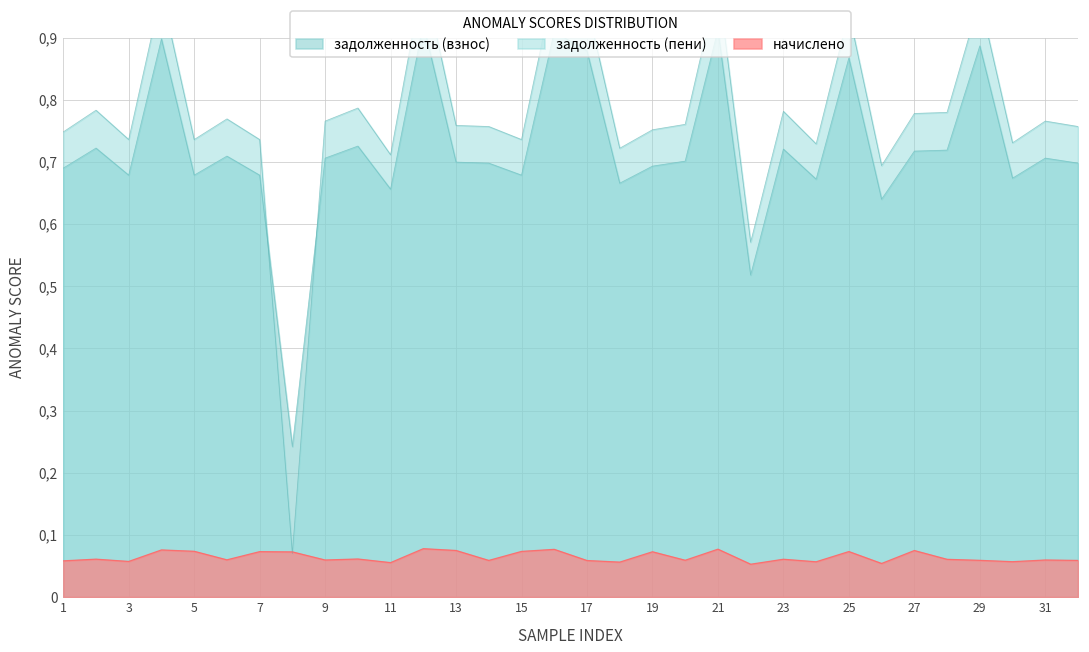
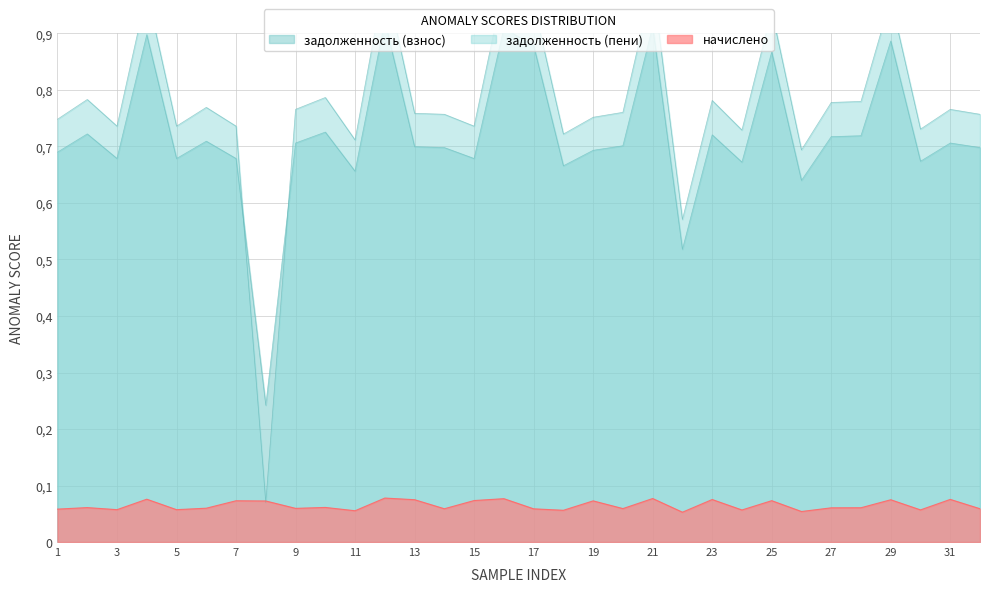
начислено, 5: 0.7 -> 0.6
начислено, 23: 0.6 -> 0.8
начислено, 27: 0.7 -> 0.6
начислено, 29: 0.6 -> 0.7
начислено, 31: 0.6 -> 0.8
